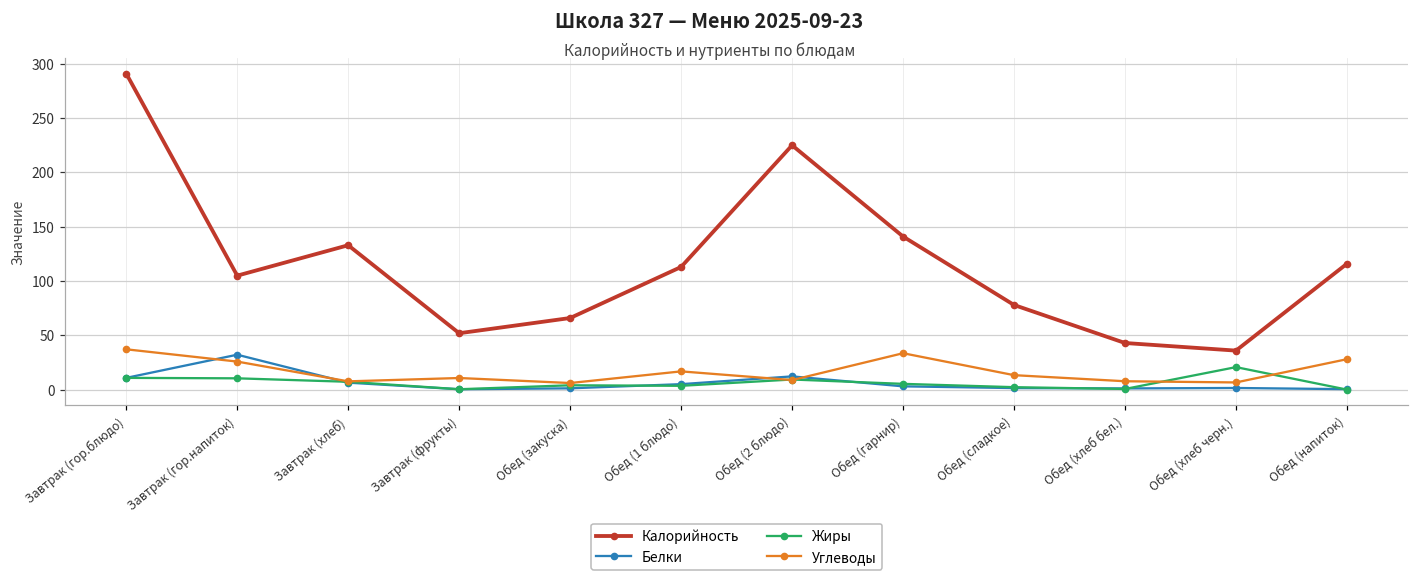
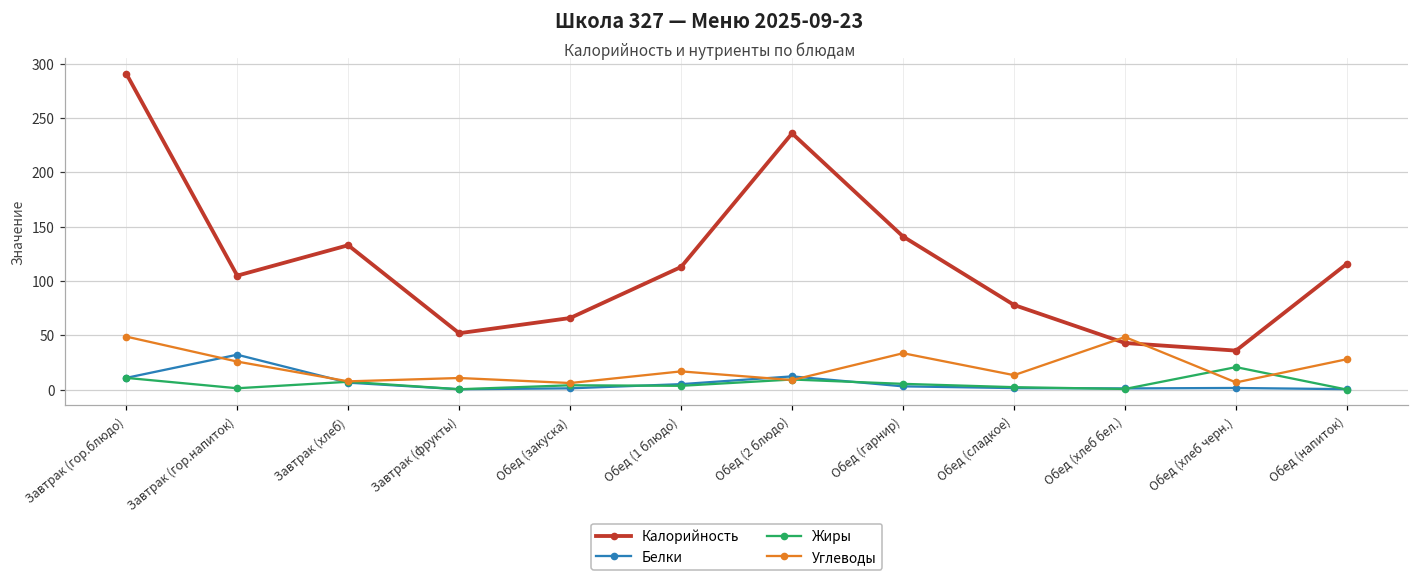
Углеводы, Завтрак (гор.блюдо): 40 -> 50
Жиры, Завтрак (гор.напиток): 10 -> 0
Калорийность, Обед (2 блюдо): 230 -> 240
Углеводы, Обед (хлеб бел.): 10 -> 50
